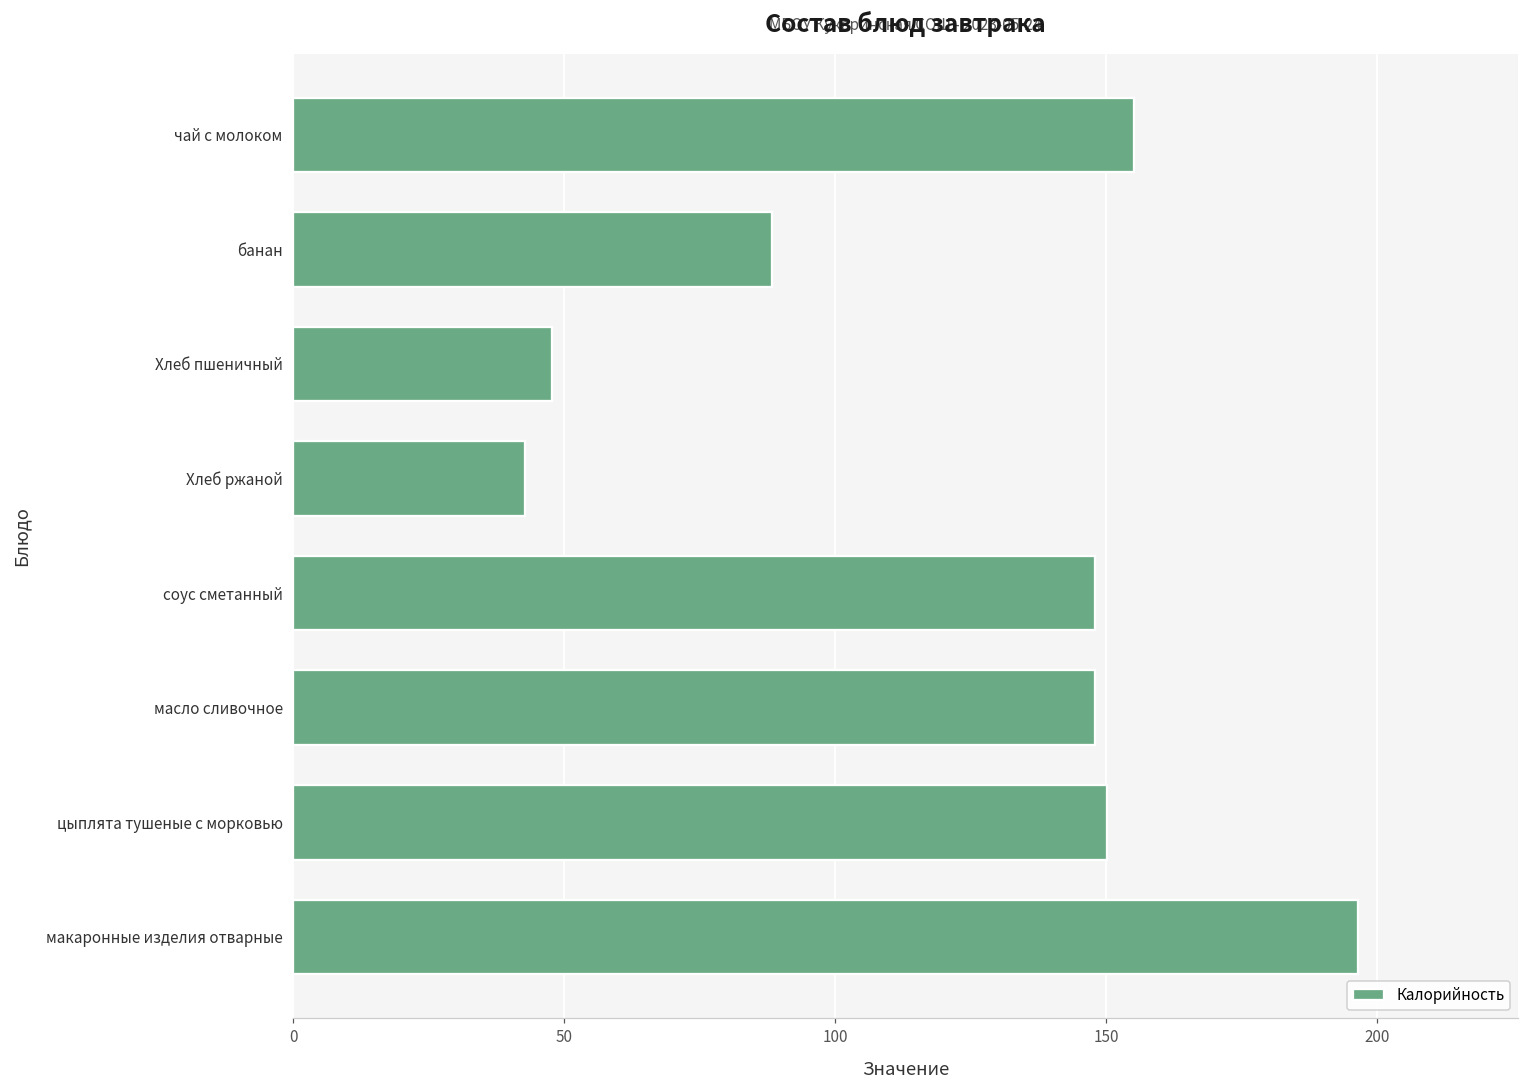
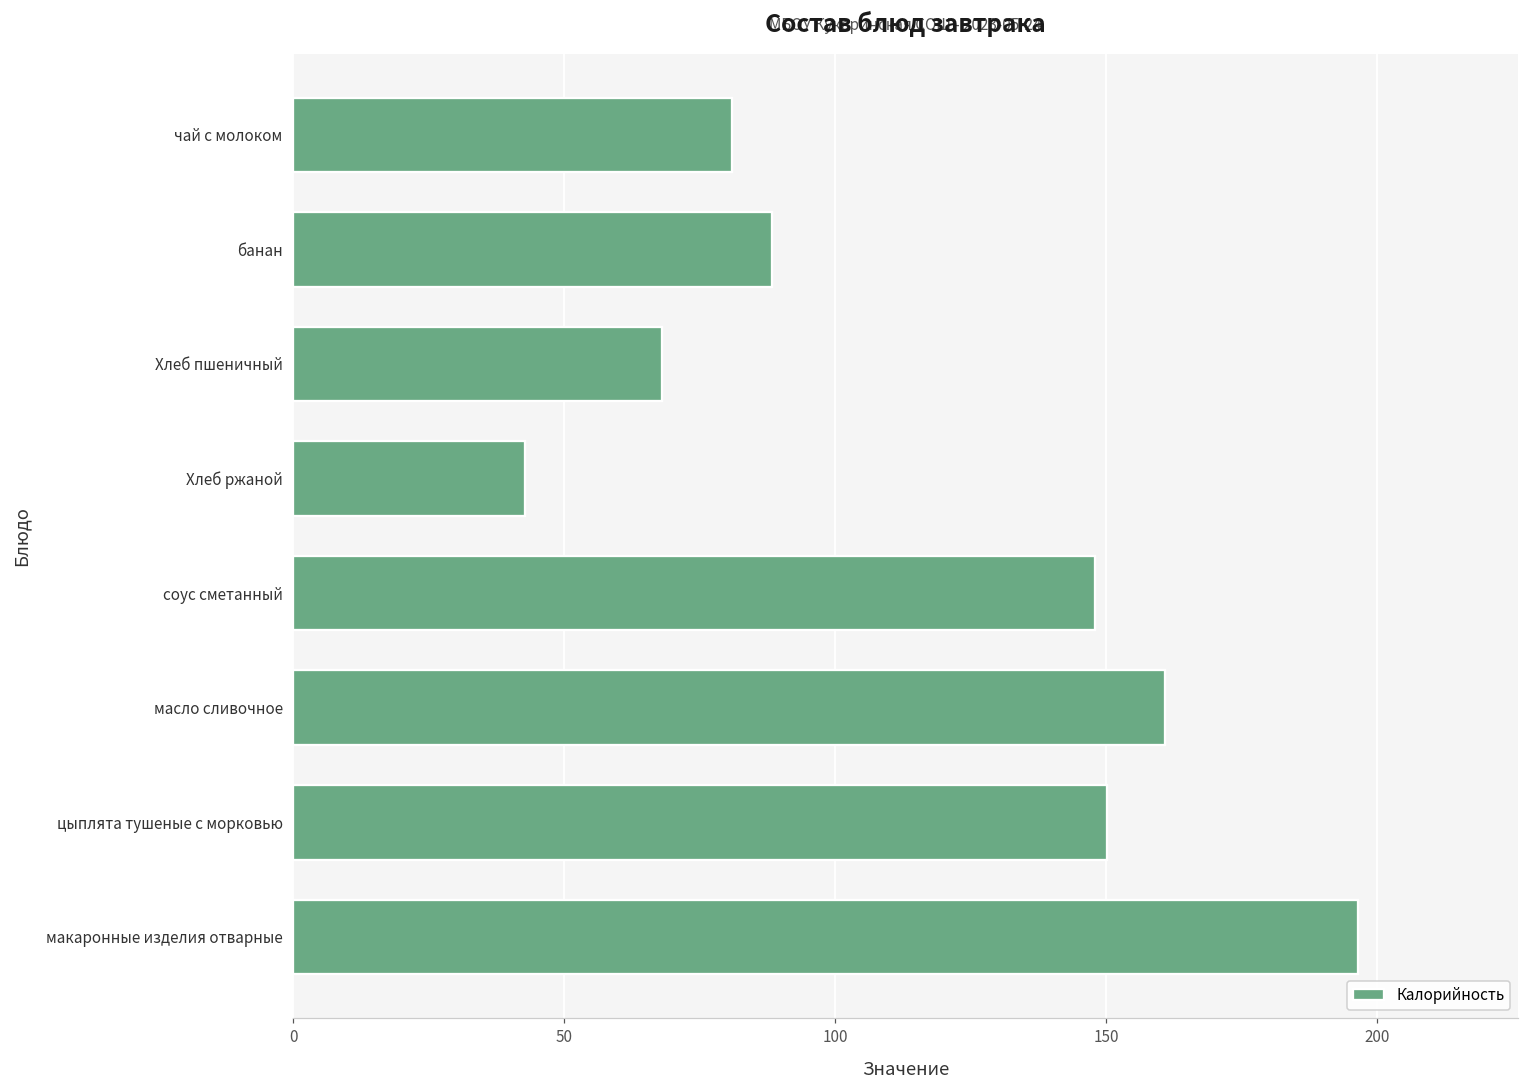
чай с молоком: 155 -> 81
Хлеб пшеничный: 48 -> 68
масло сливочное: 148 -> 161
